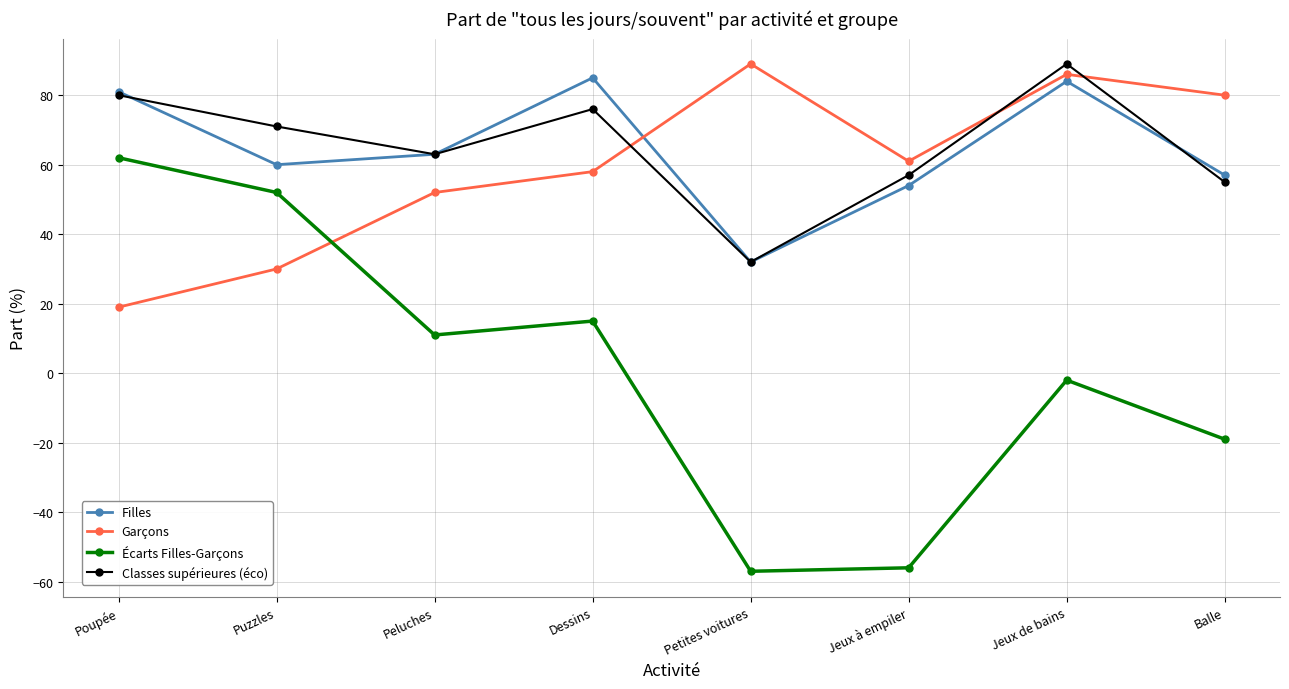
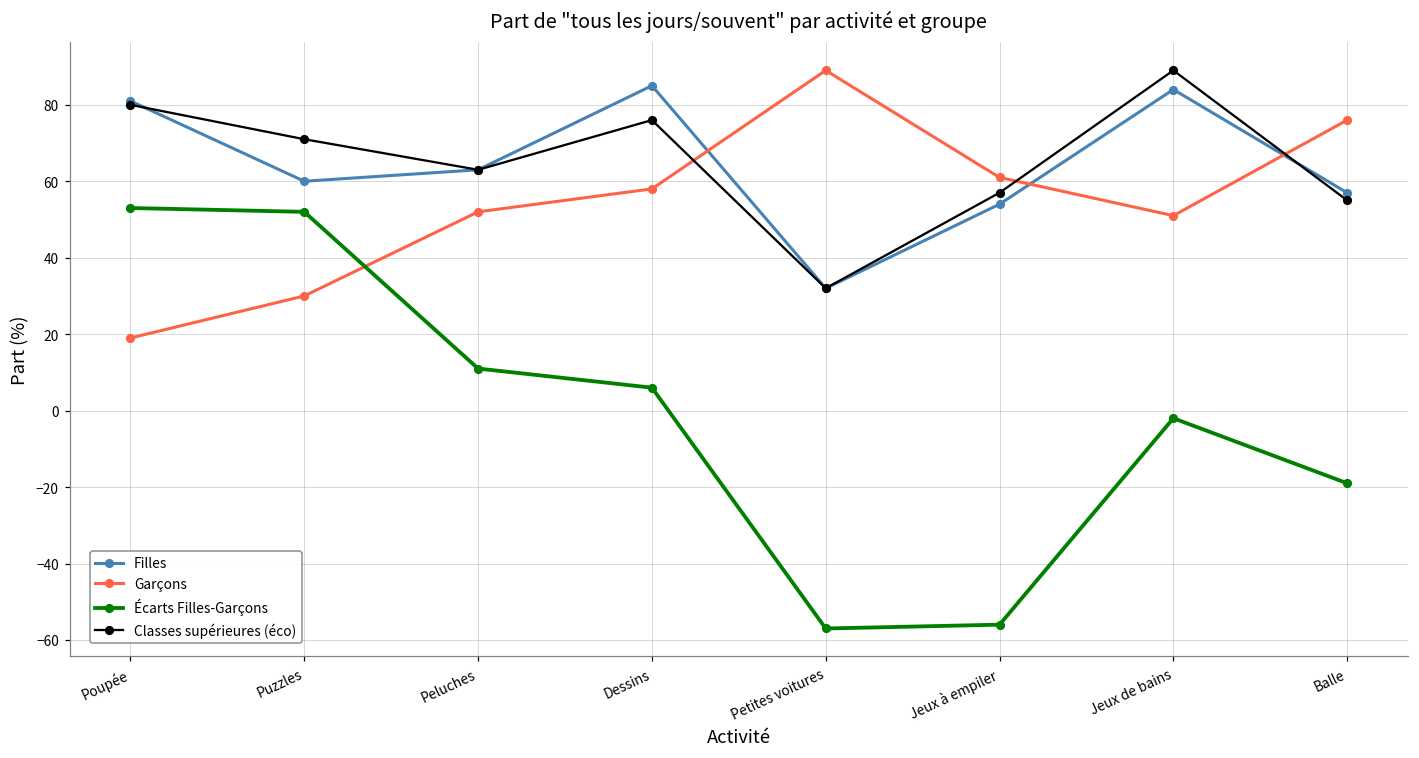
Écarts Filles-Garçons, Poupée: 62 -> 53
Écarts Filles-Garçons, Dessins: 15 -> 6
Garçons, Jeux de bains: 86 -> 51
Garçons, Balle: 80 -> 76
